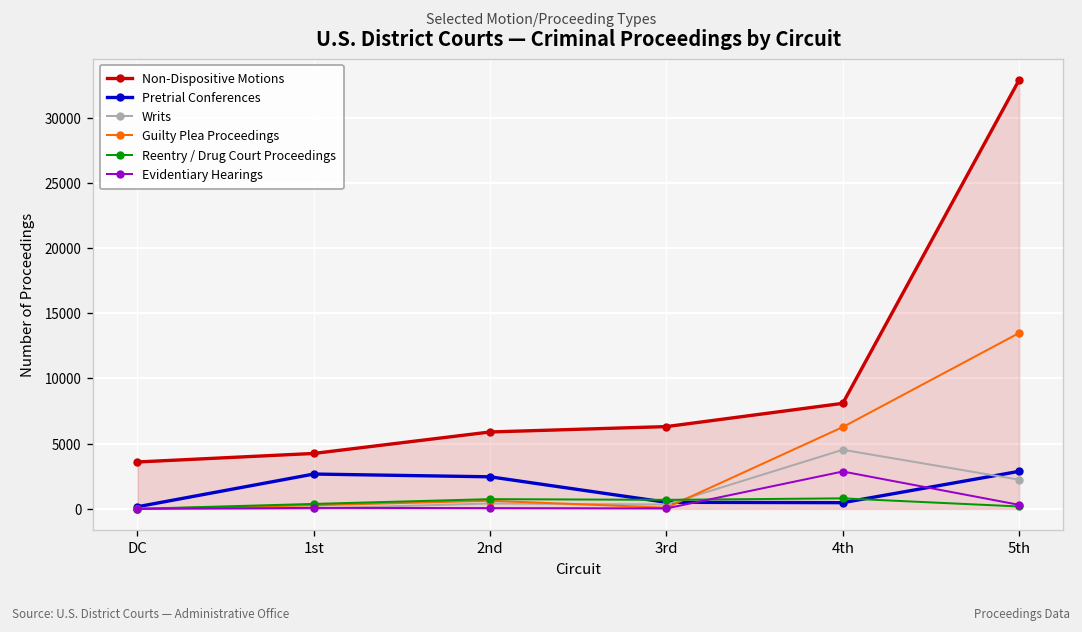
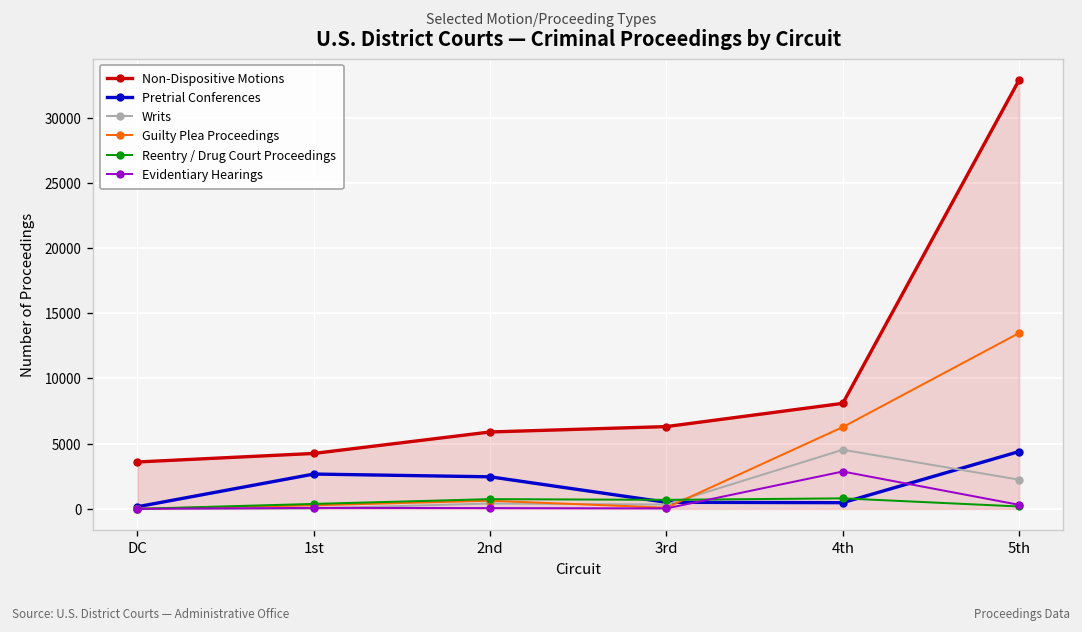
Pretrial Conferences, 5th: 2900 -> 4400
